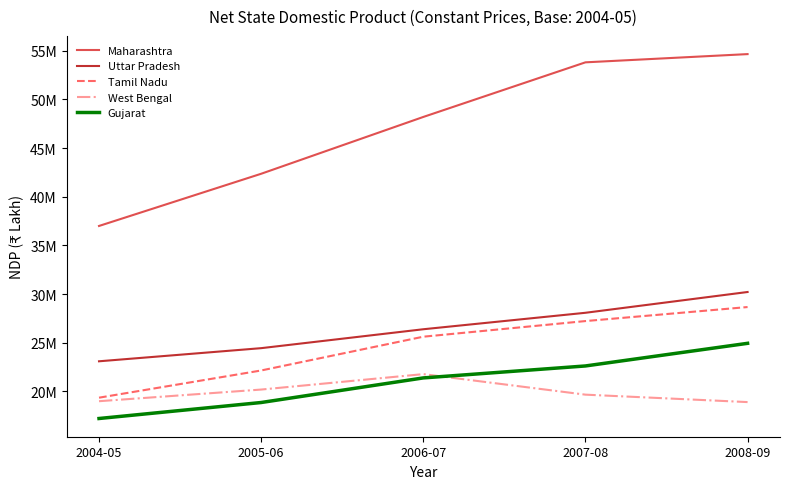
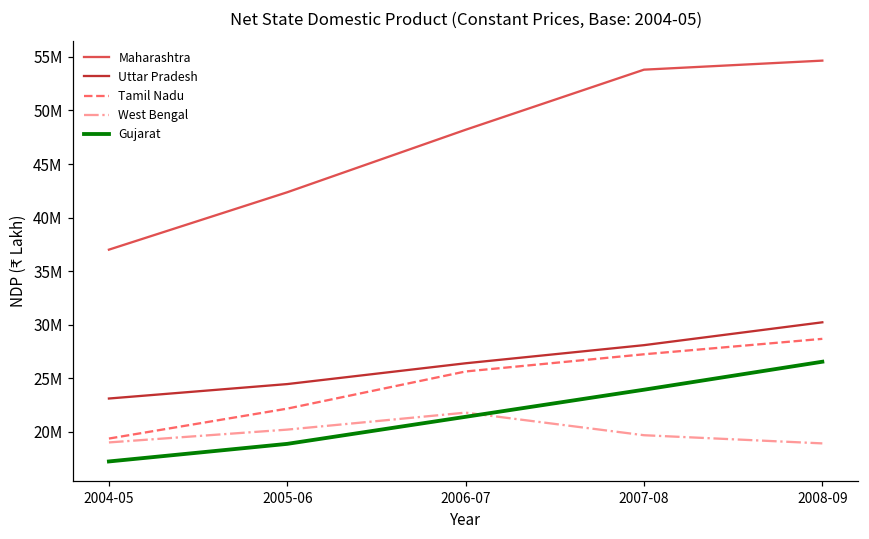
Gujarat, 2007-08: 23000000 -> 24000000
Gujarat, 2008-09: 25000000 -> 27000000
